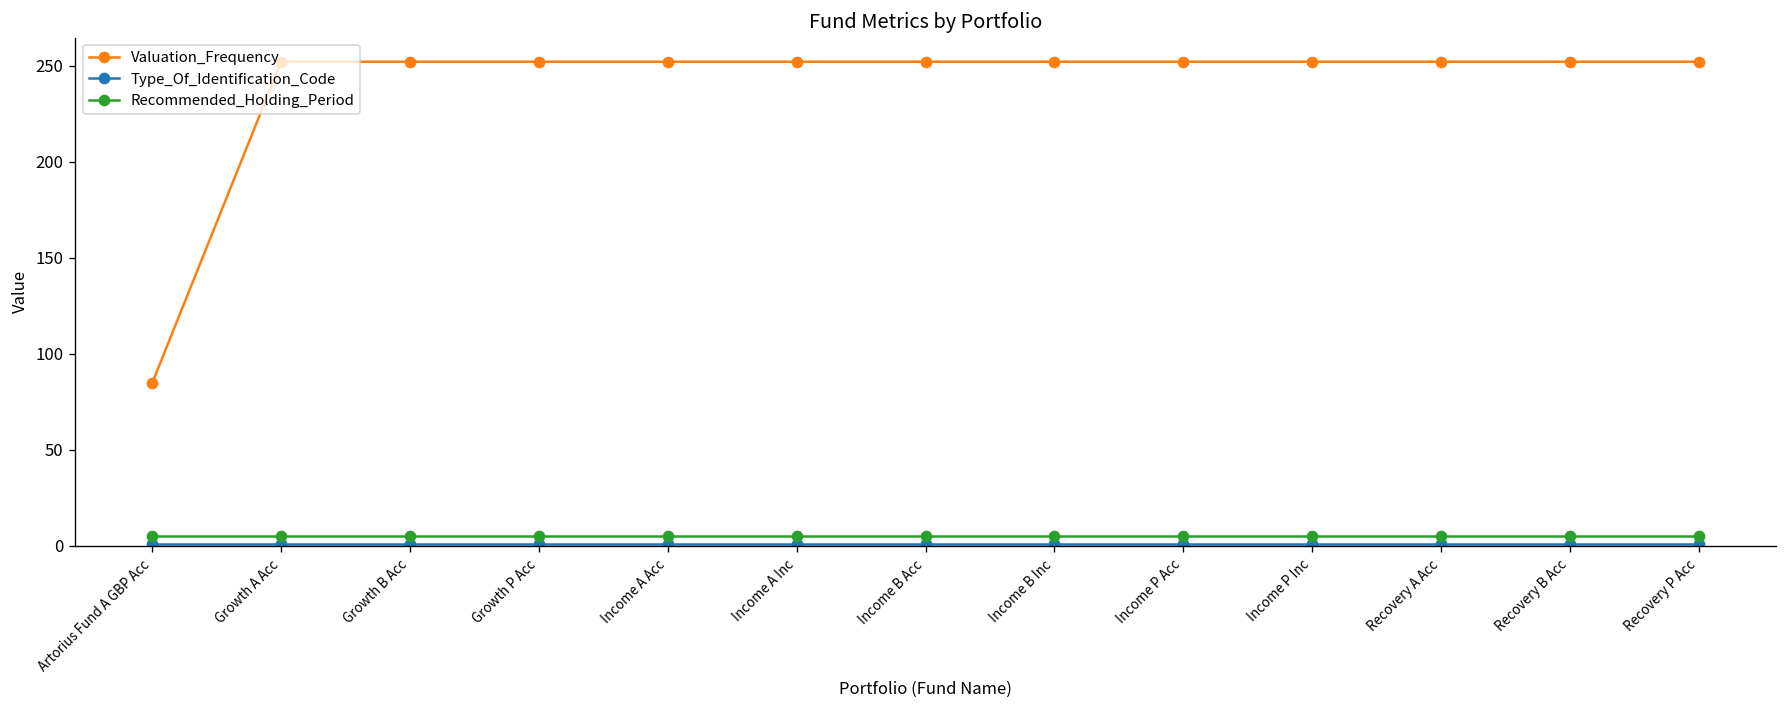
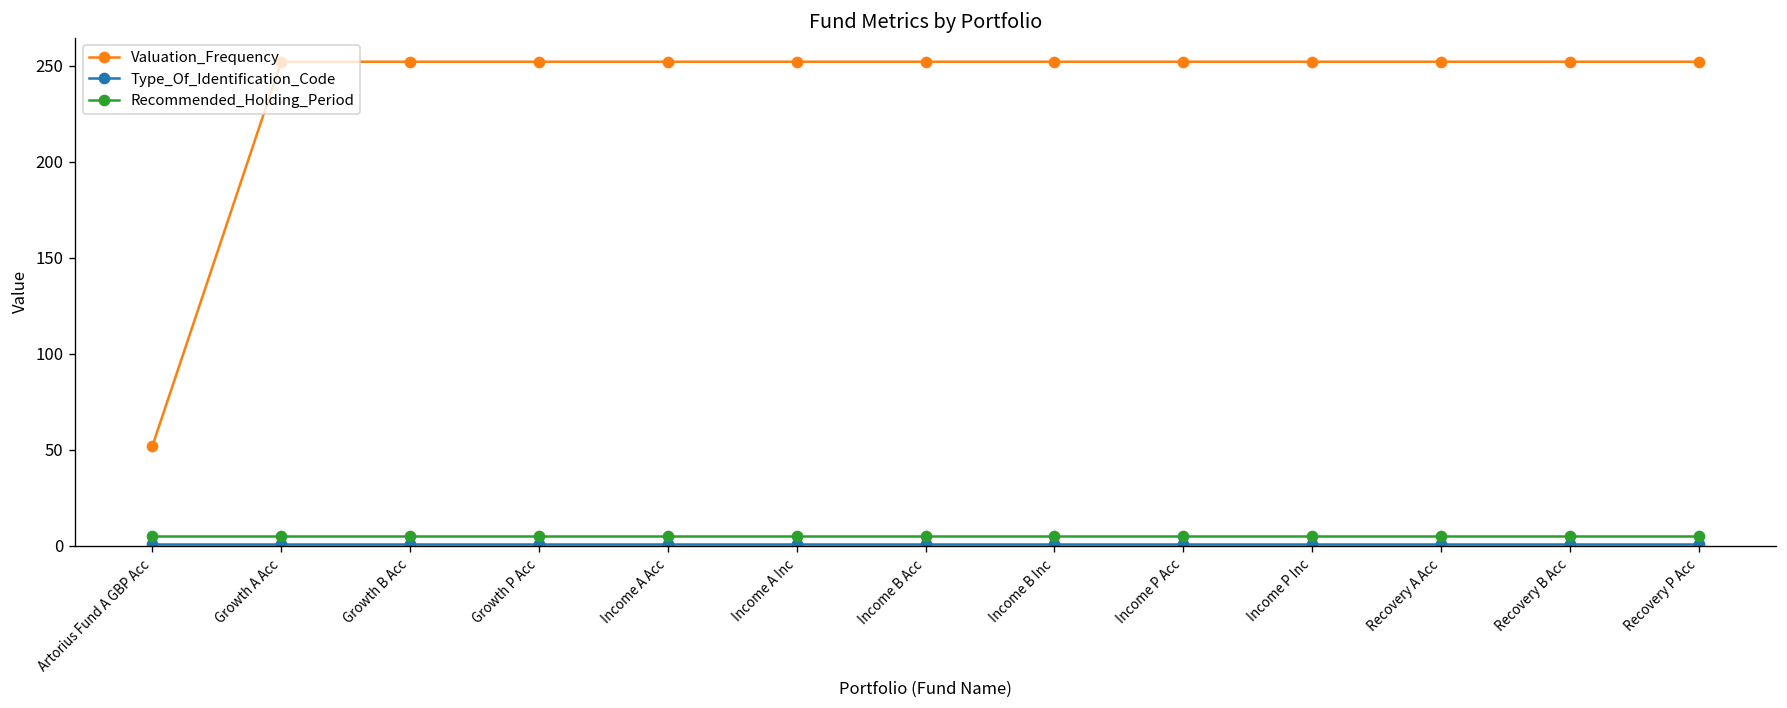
Valuation_Frequency, Artorius Fund A GBP Acc: 85 -> 52
